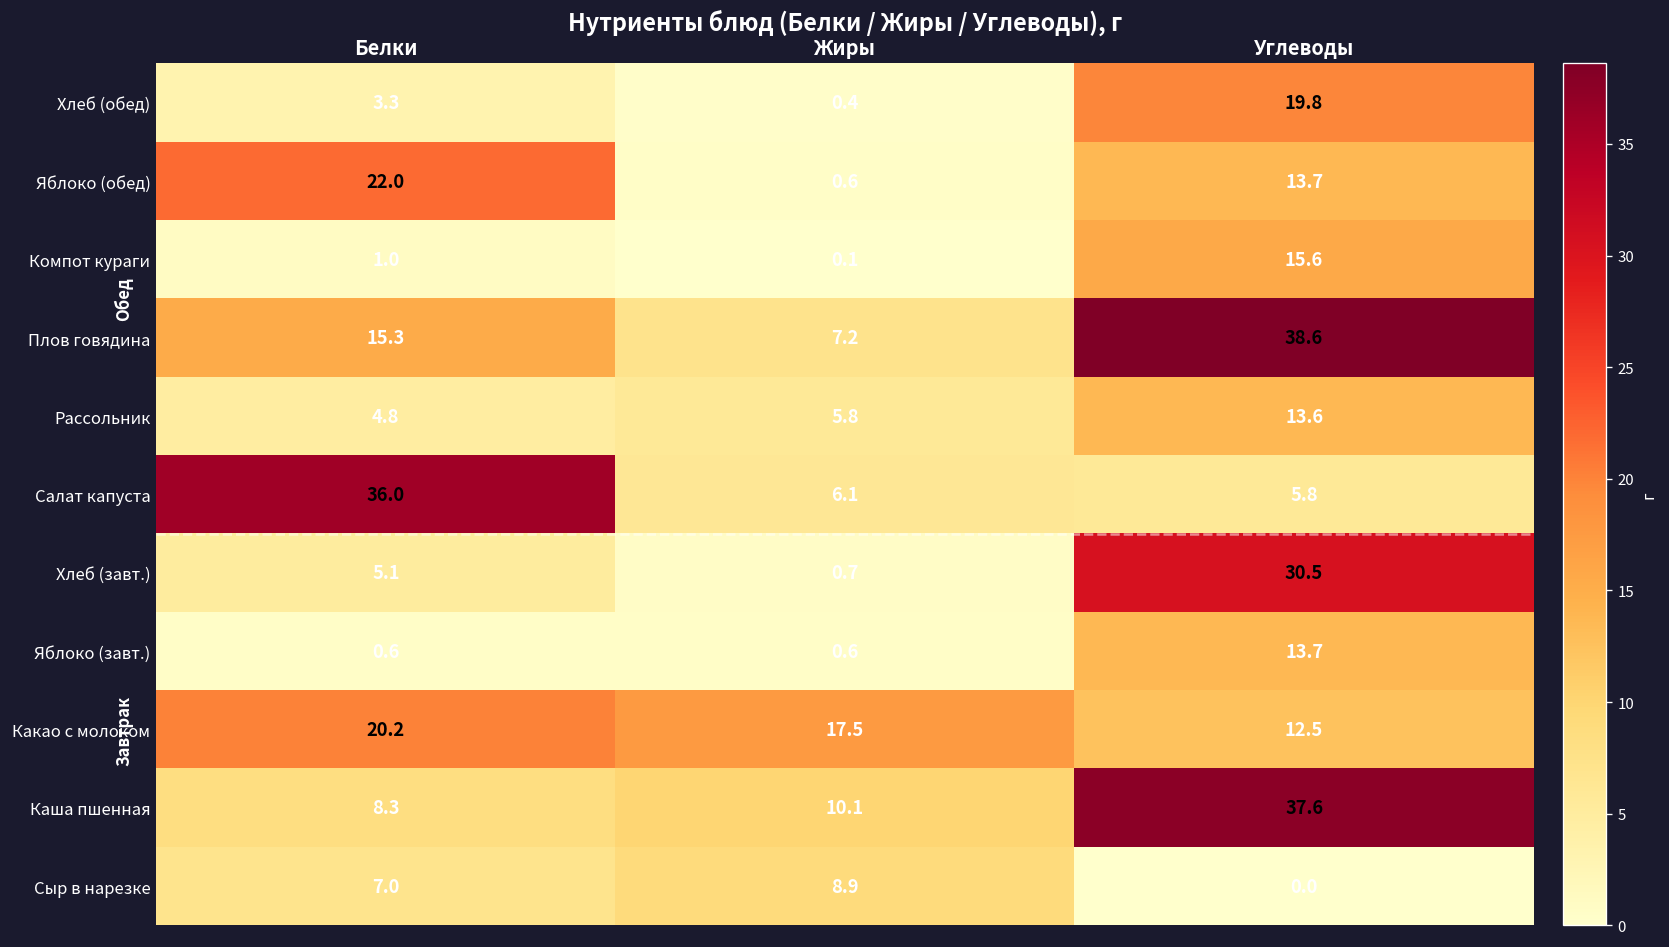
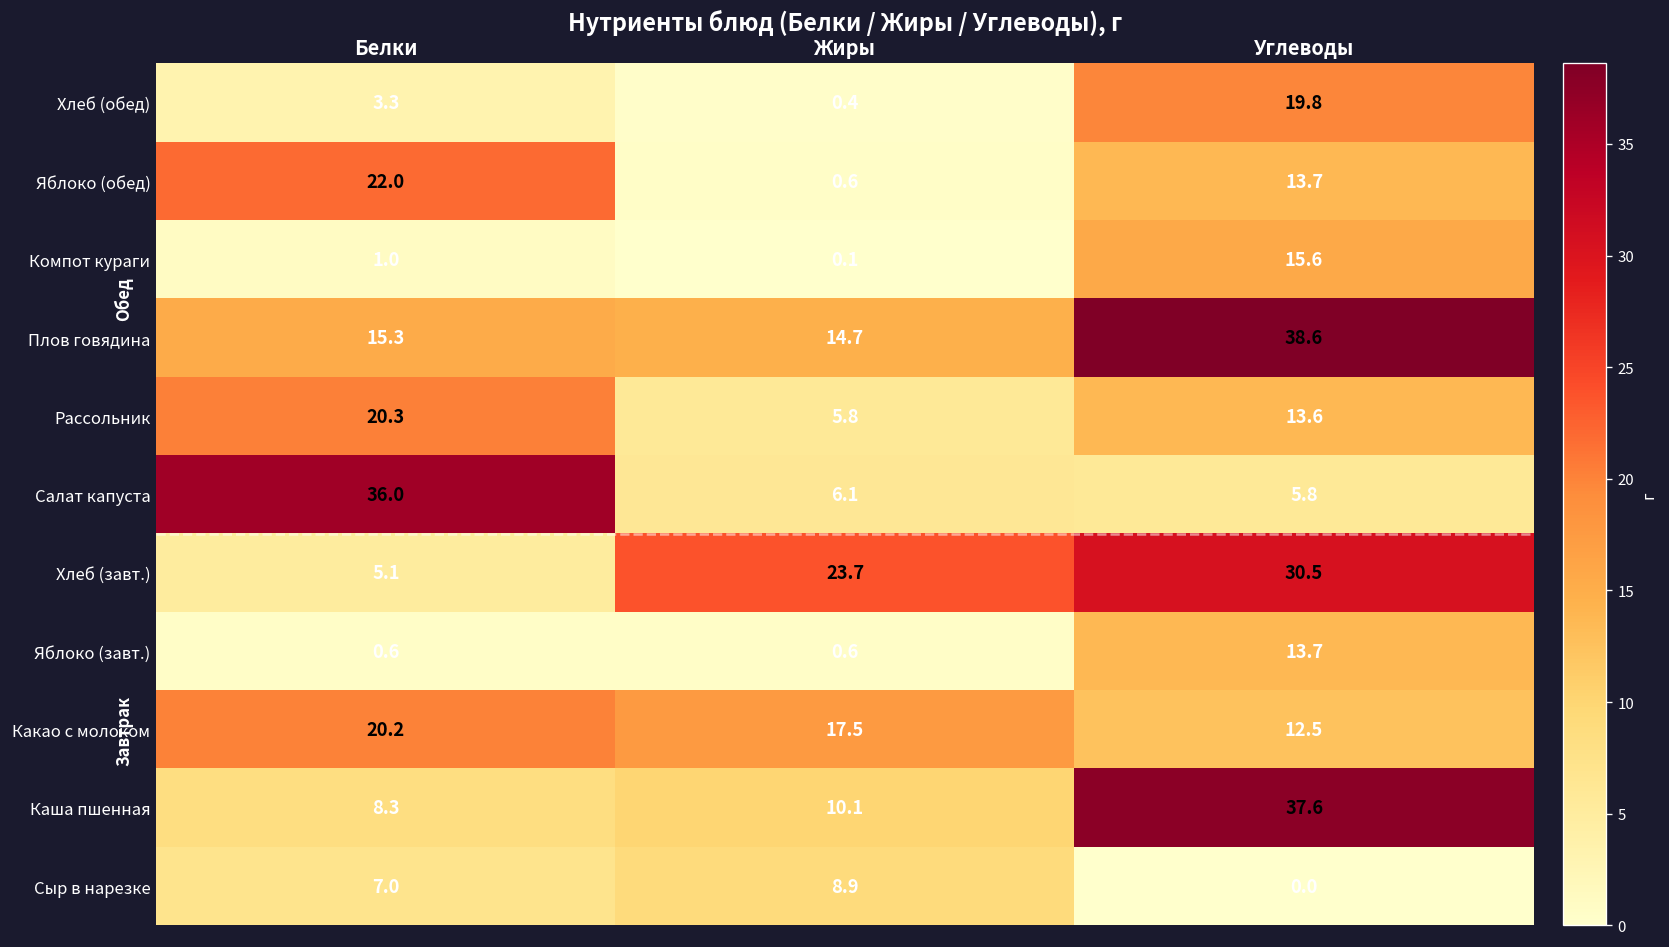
Плов говядина, Жиры: 7.2 -> 14.7
Рассольник, Белки: 4.8 -> 20.3
Хлеб (завт.), Жиры: 0.7 -> 23.7
